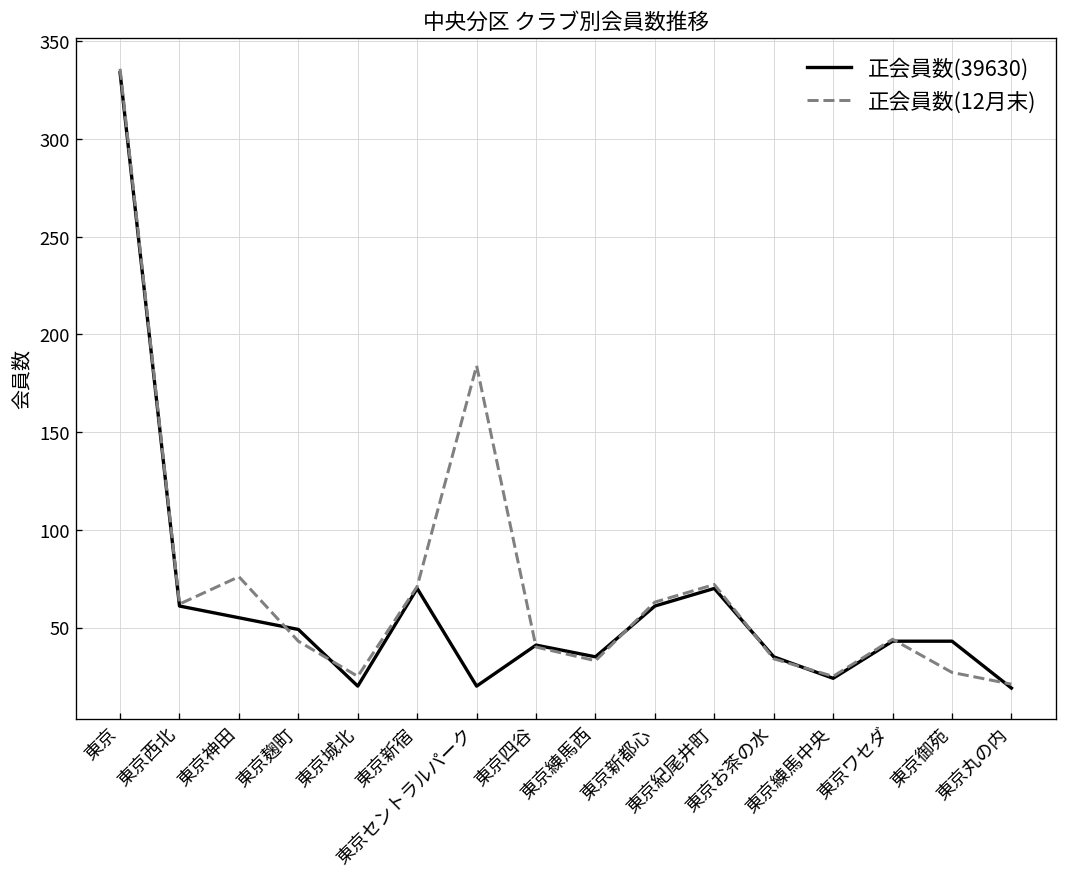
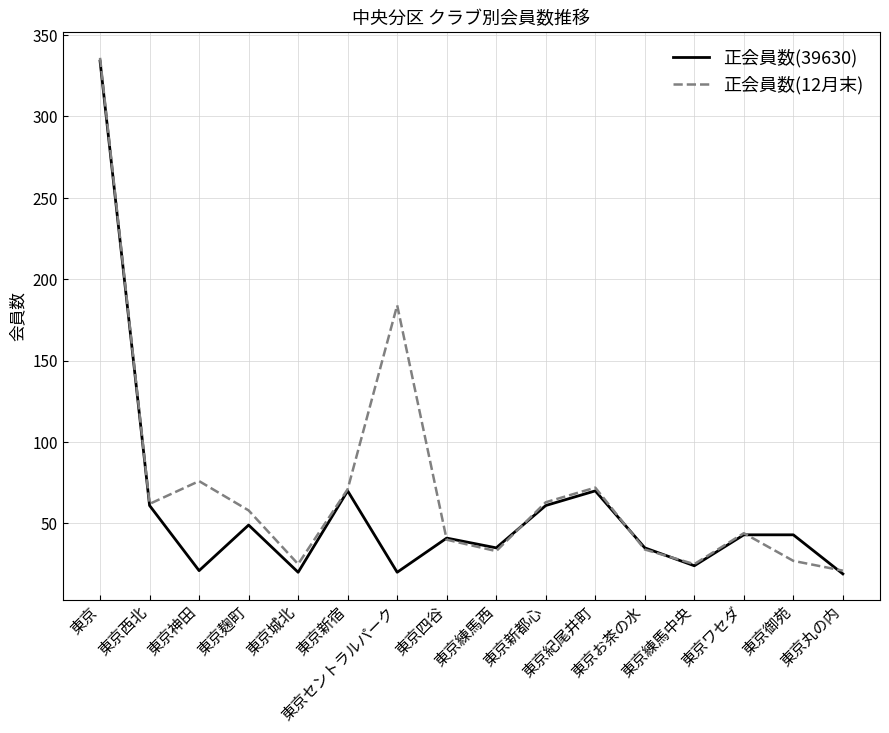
正会員数(39630), 東京神田: 55 -> 21
正会員数(12月末), 東京麹町: 43 -> 58
